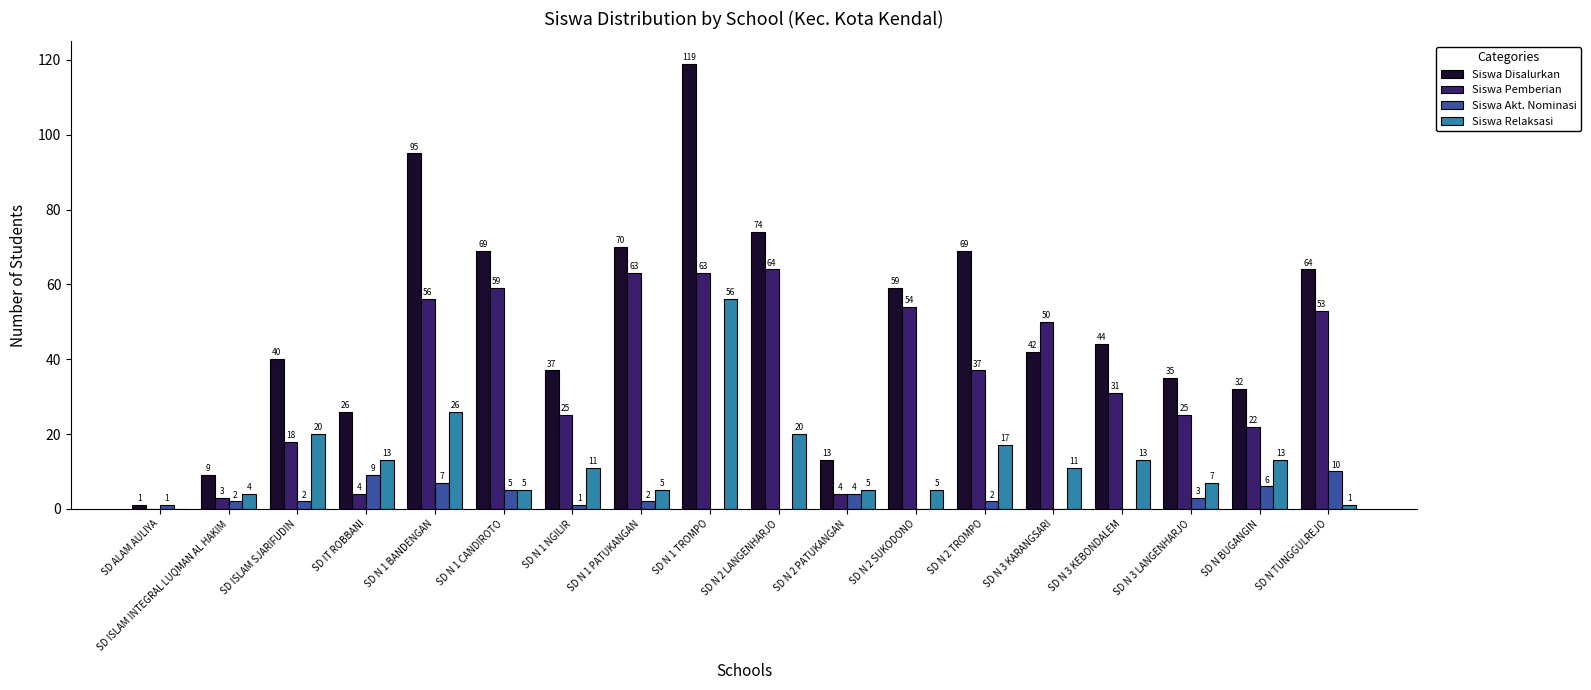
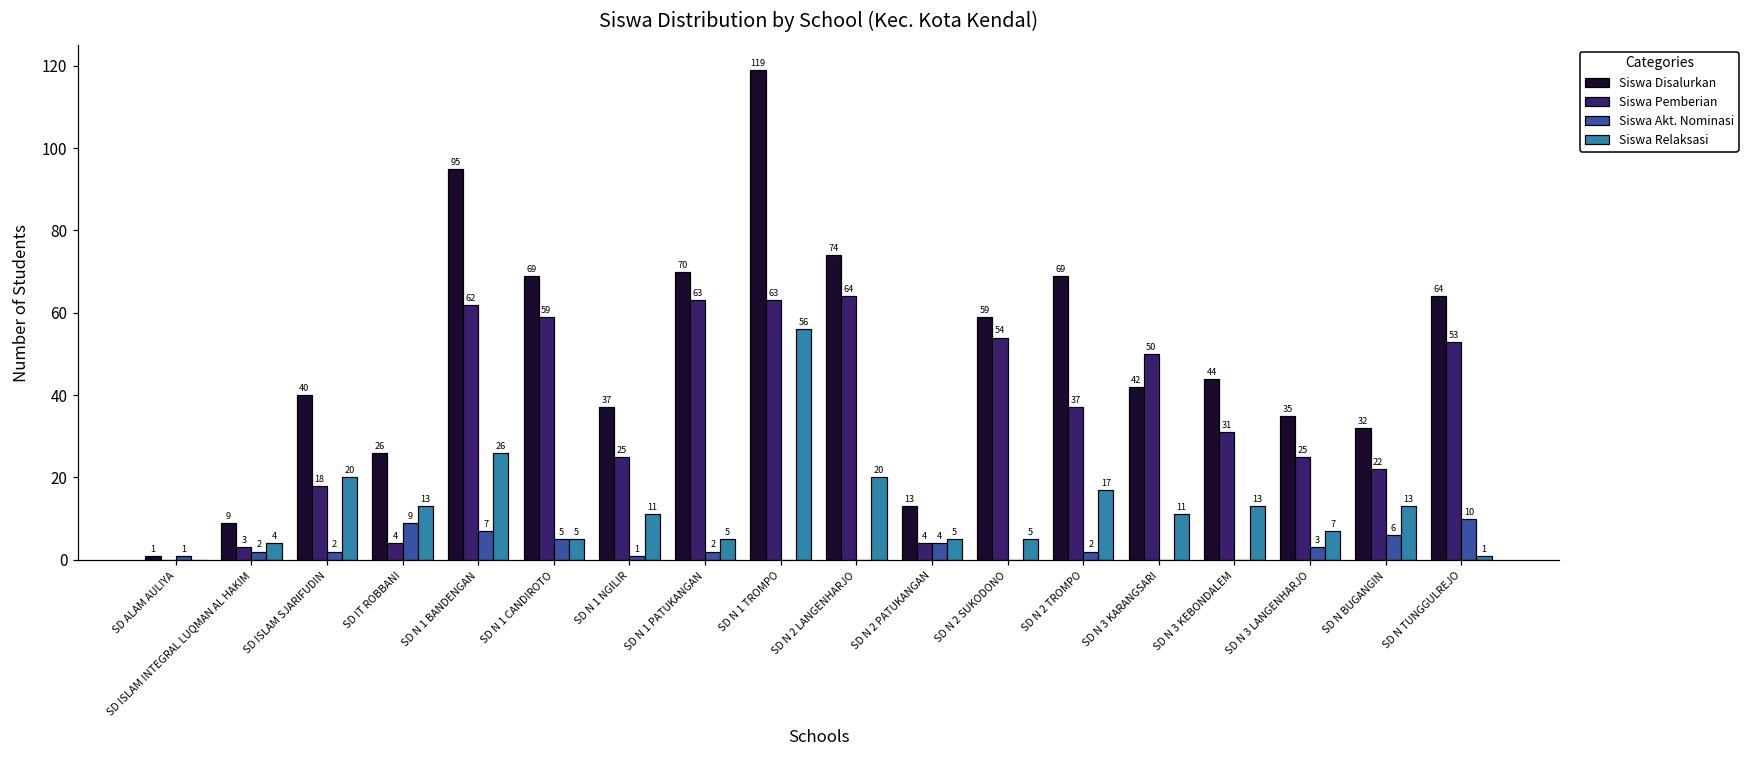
Siswa Pemberian, SD N 1 BANDENGAN: 56 -> 62
